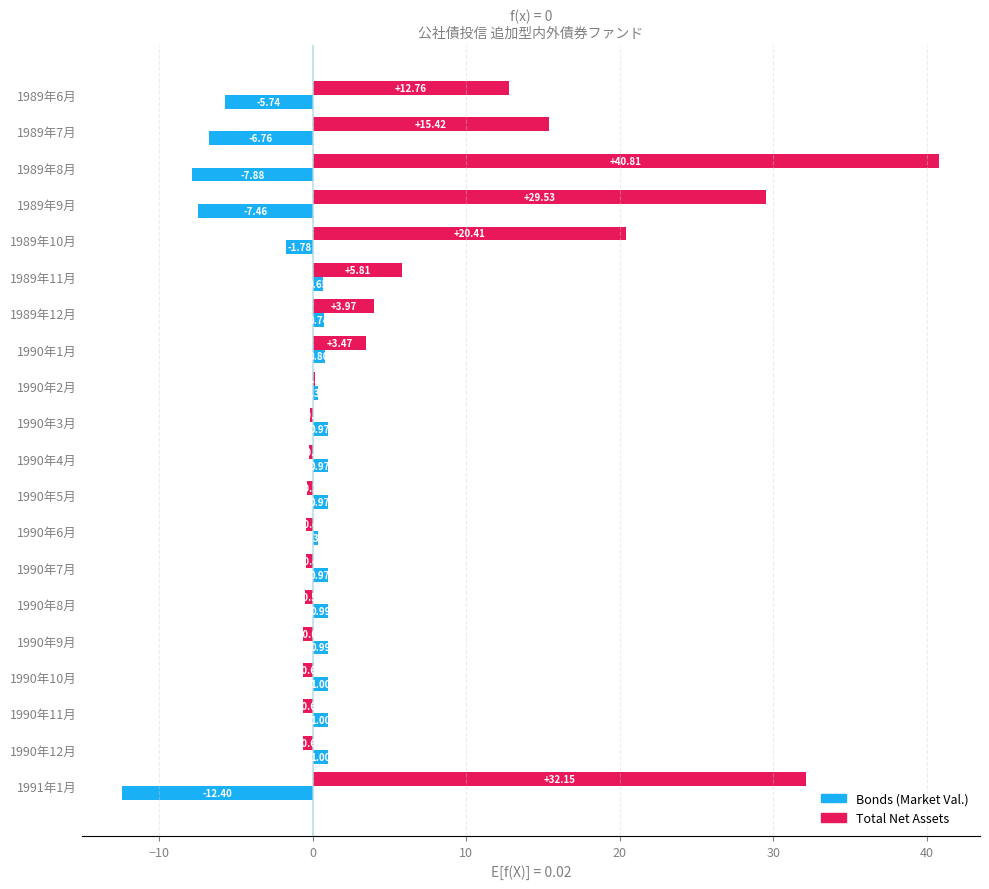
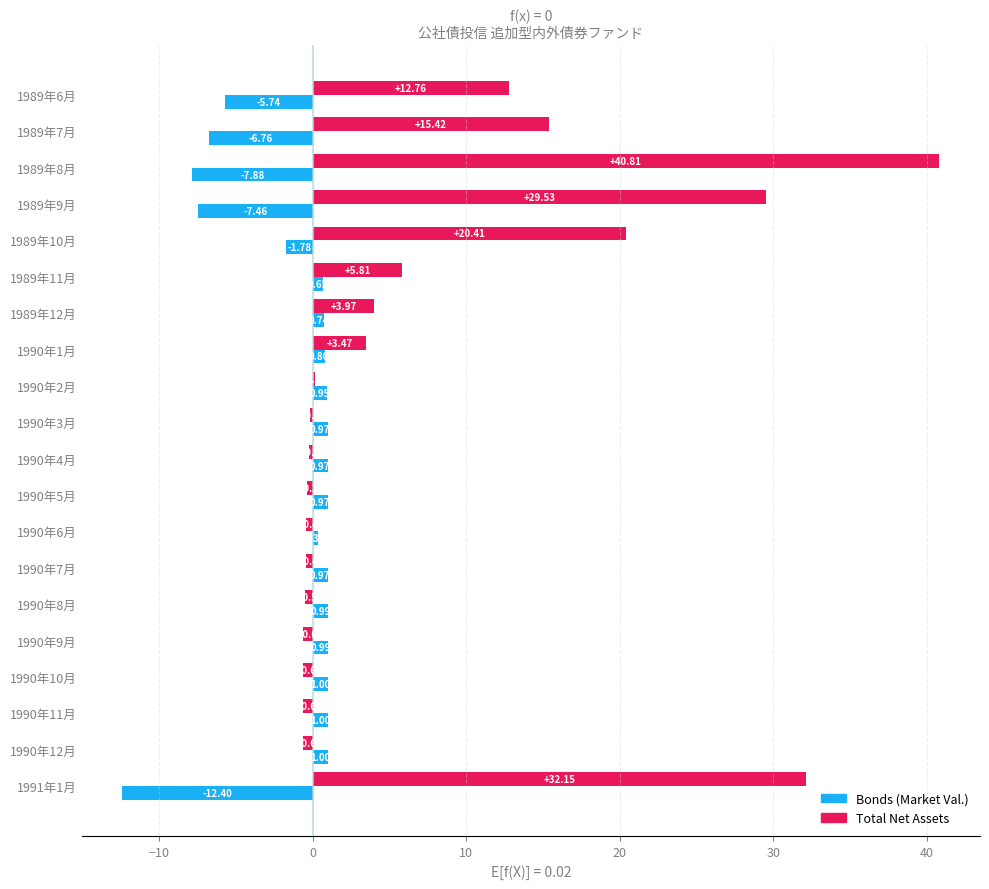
Bonds (Market Val.), 1990年2月: 0.3 -> 1.0
